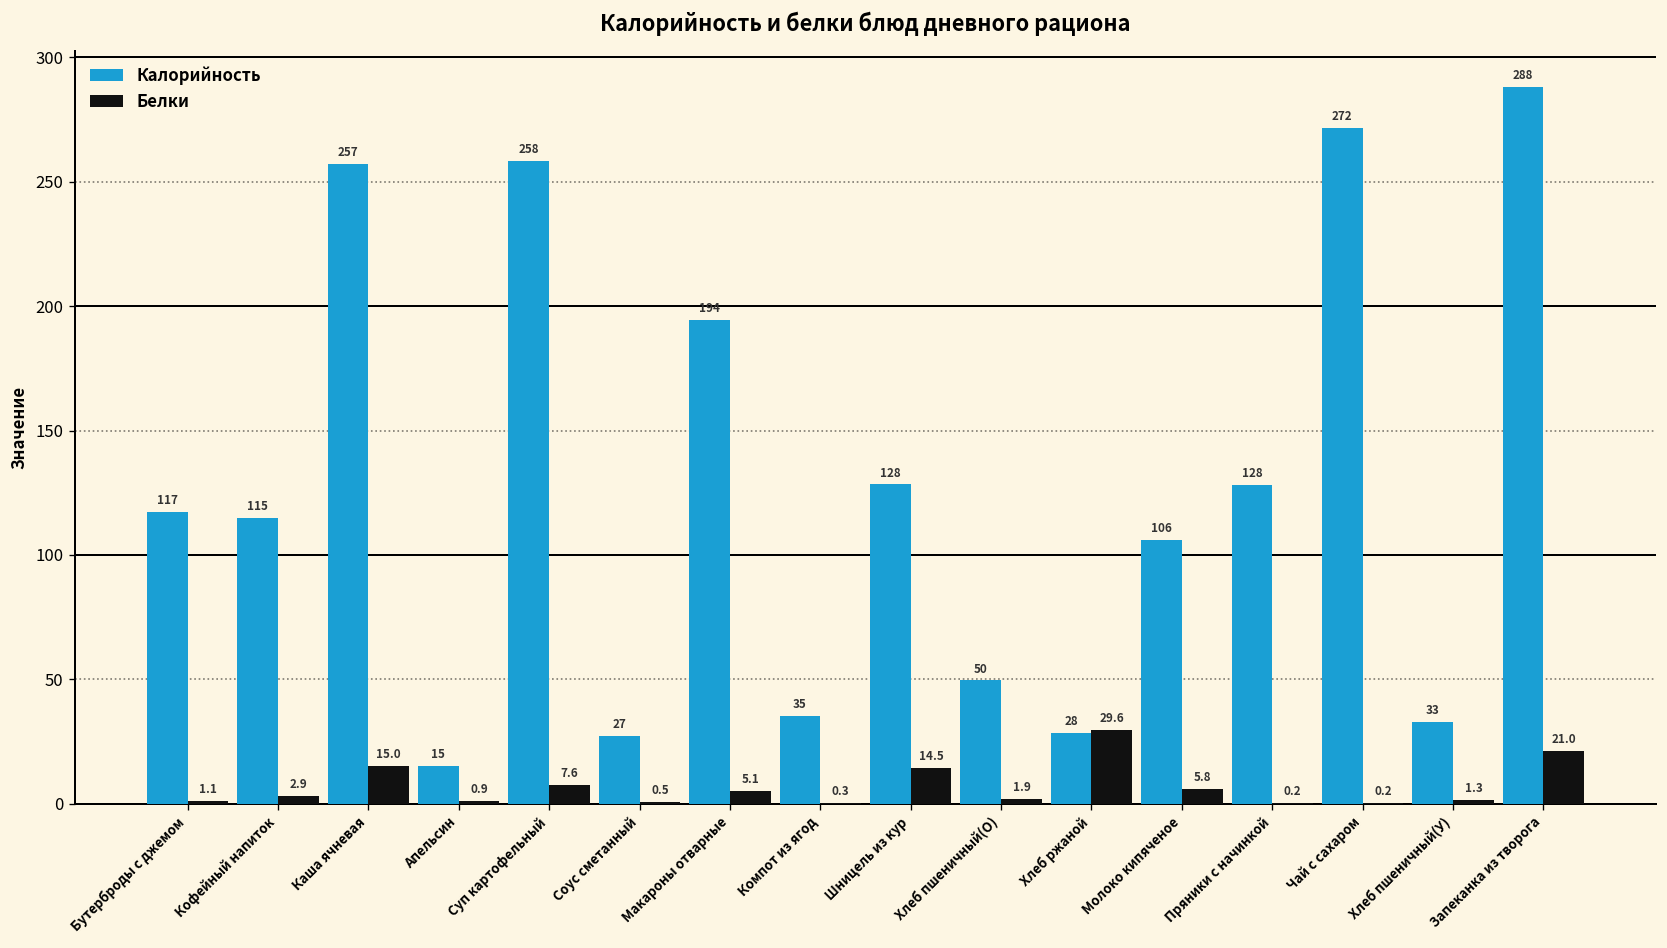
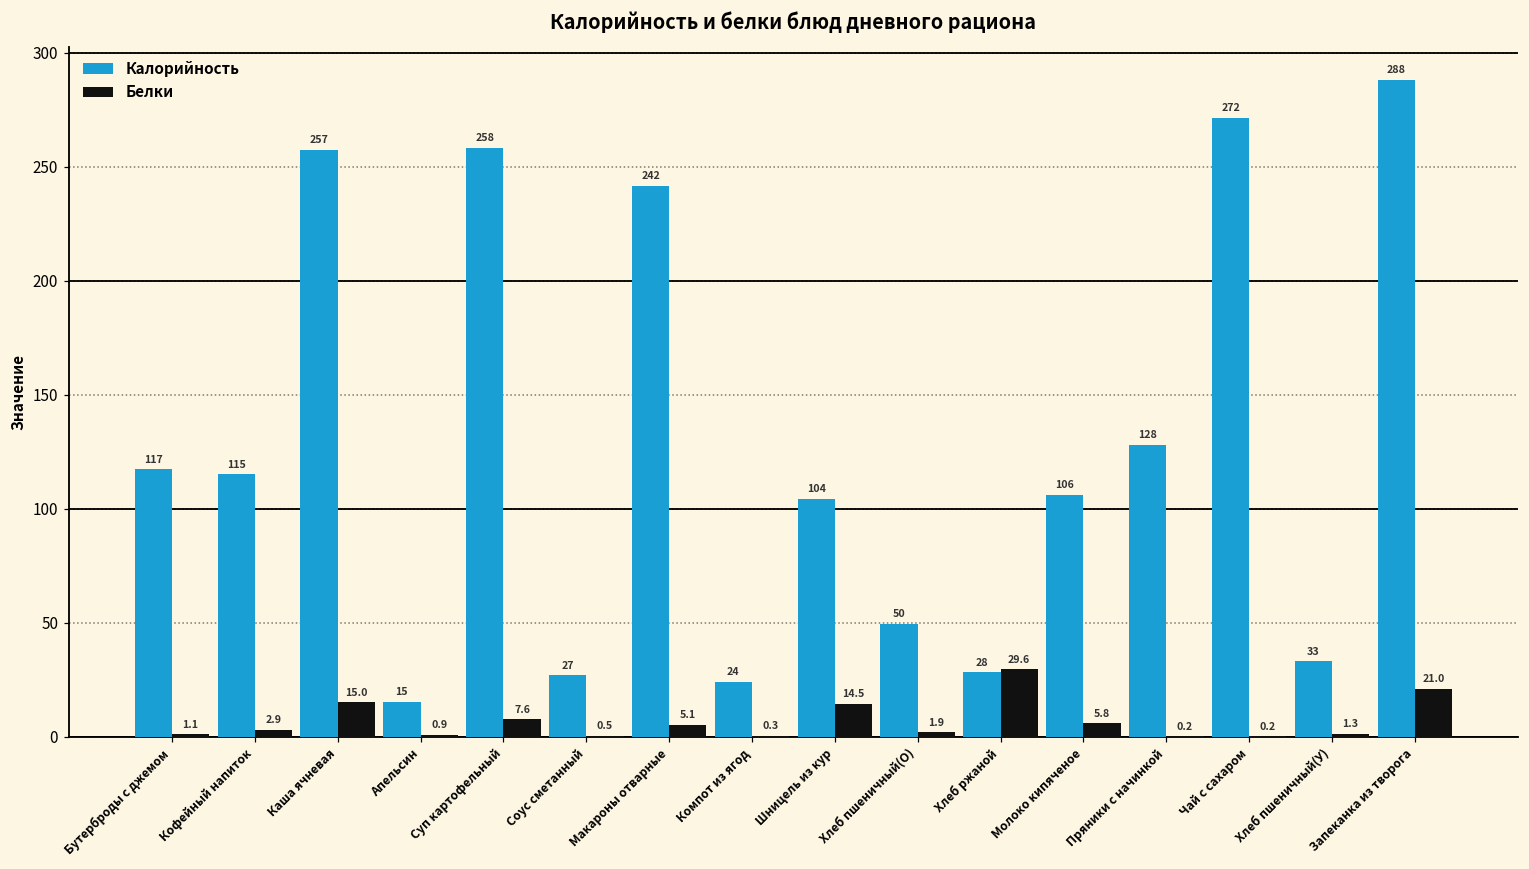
Калорийность, Макароны отварные: 194 -> 242
Калорийность, Компот из ягод: 35 -> 24
Калорийность, Шницель из кур: 128 -> 104
